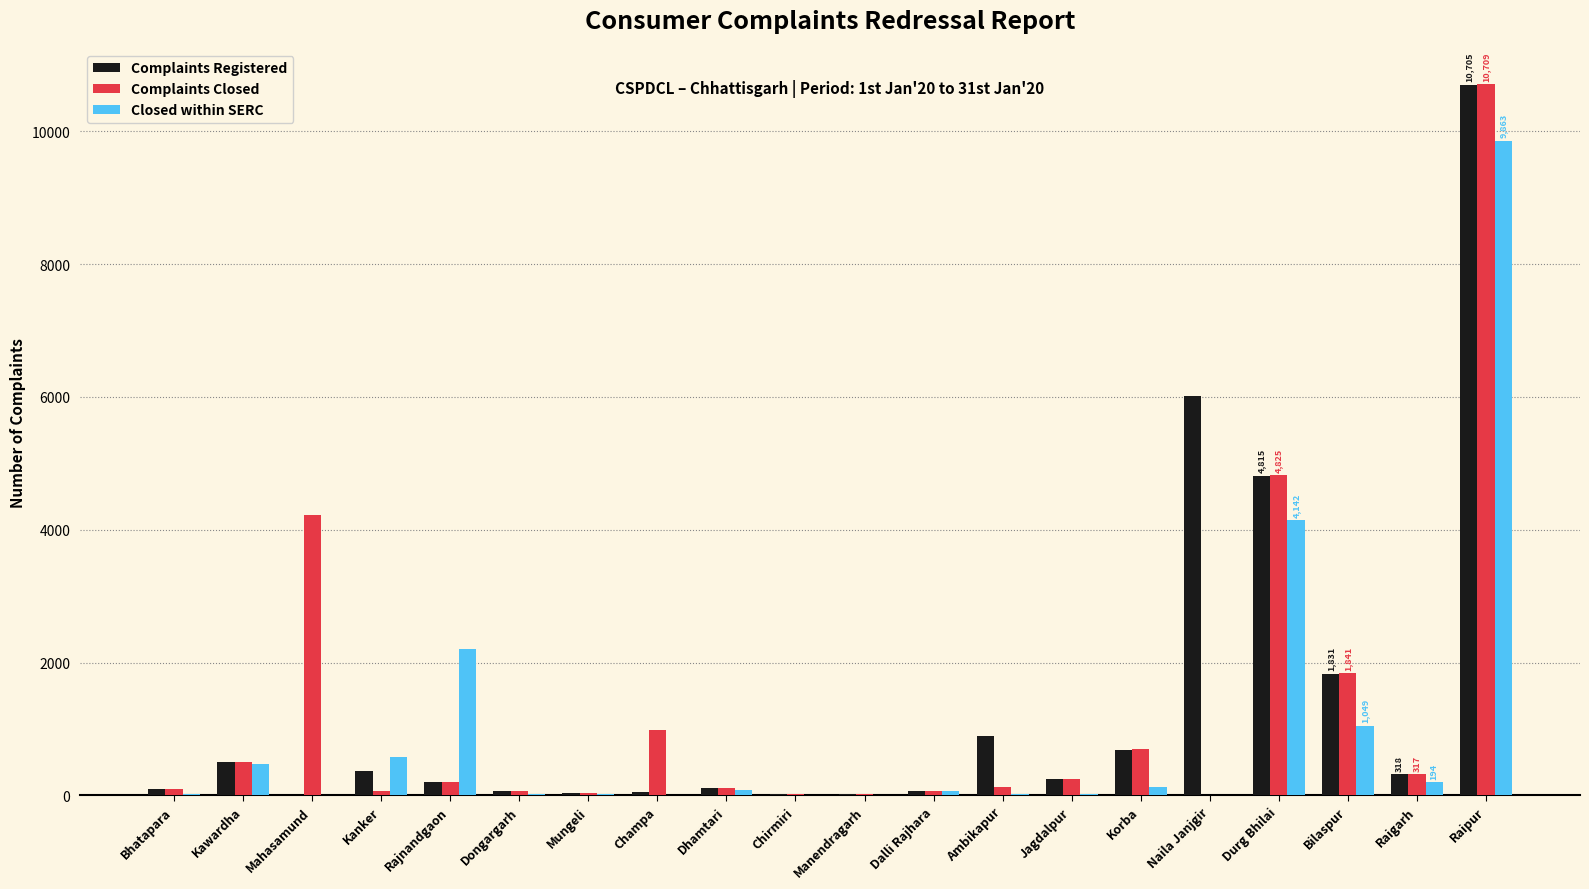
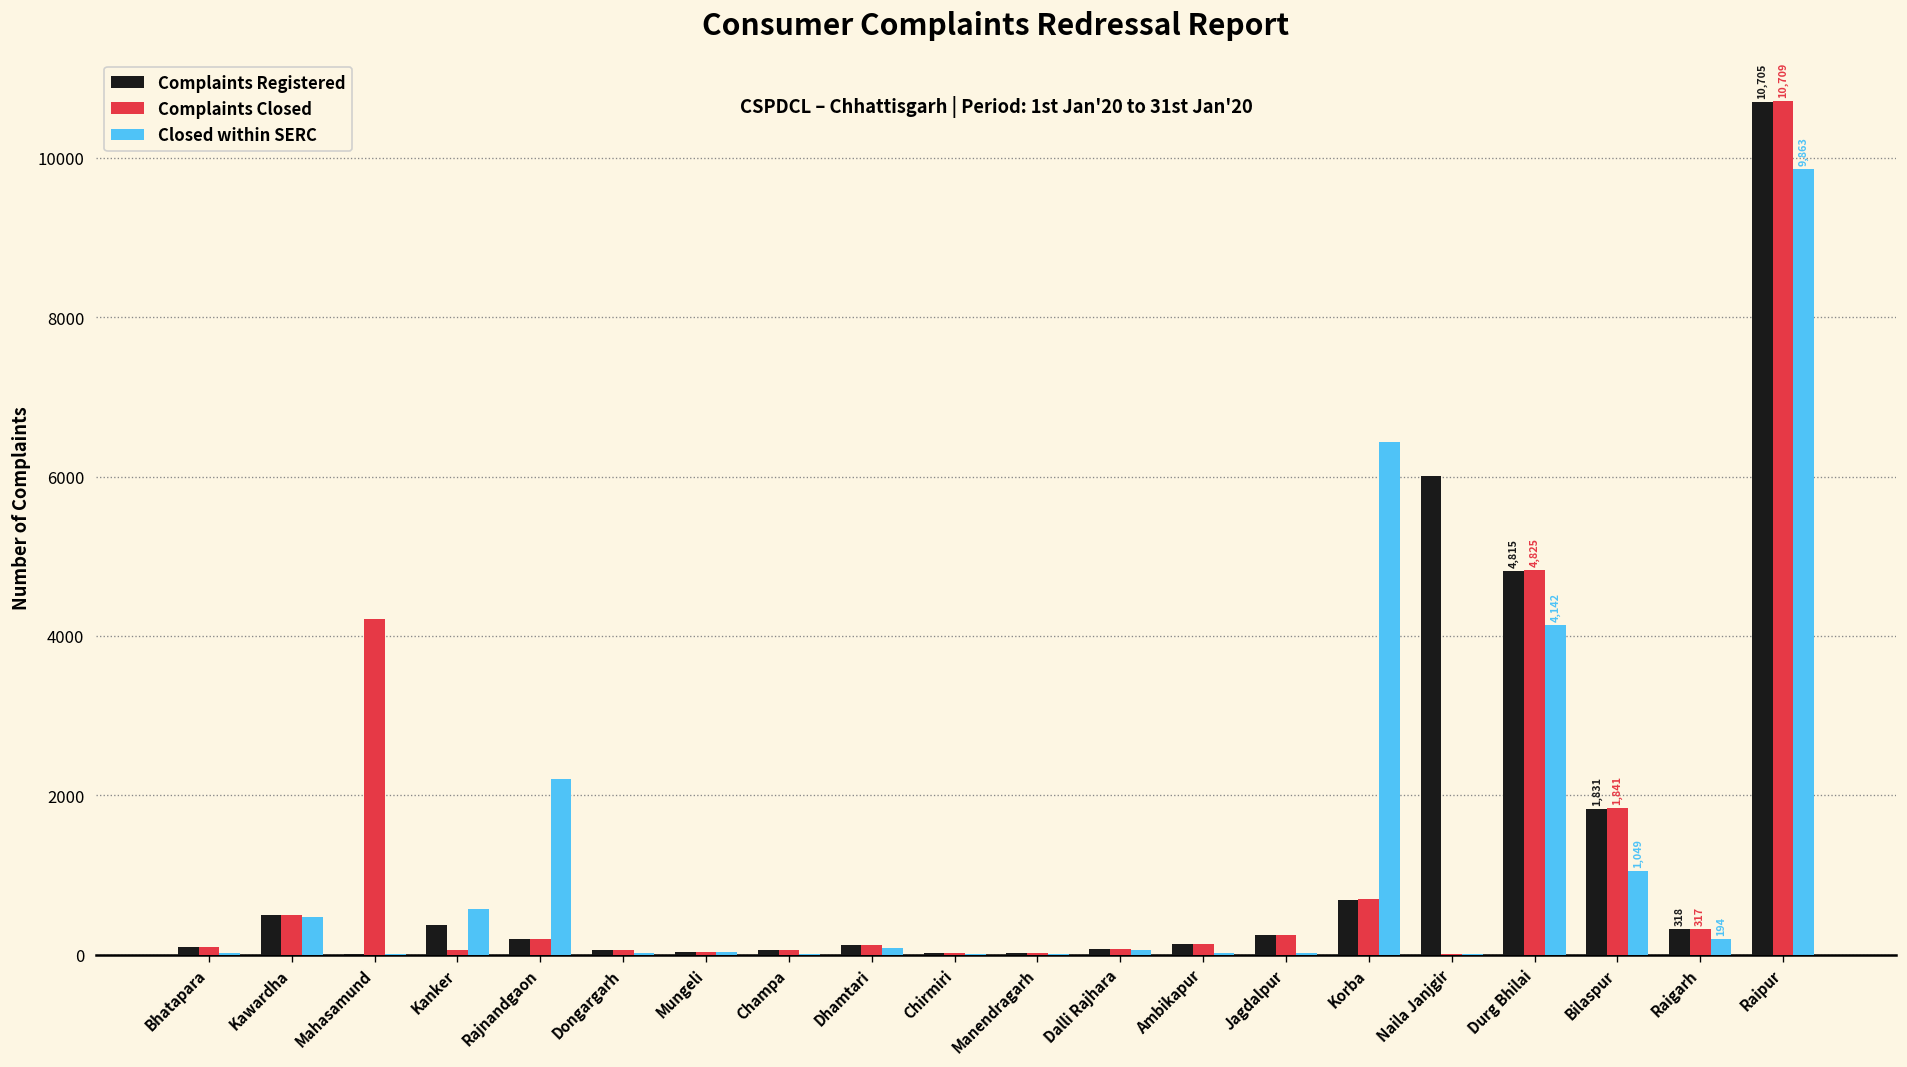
Complaints Closed, Champa: 1000 -> 100
Complaints Registered, Ambikapur: 900 -> 100
Closed within SERC, Korba: 100 -> 6400
